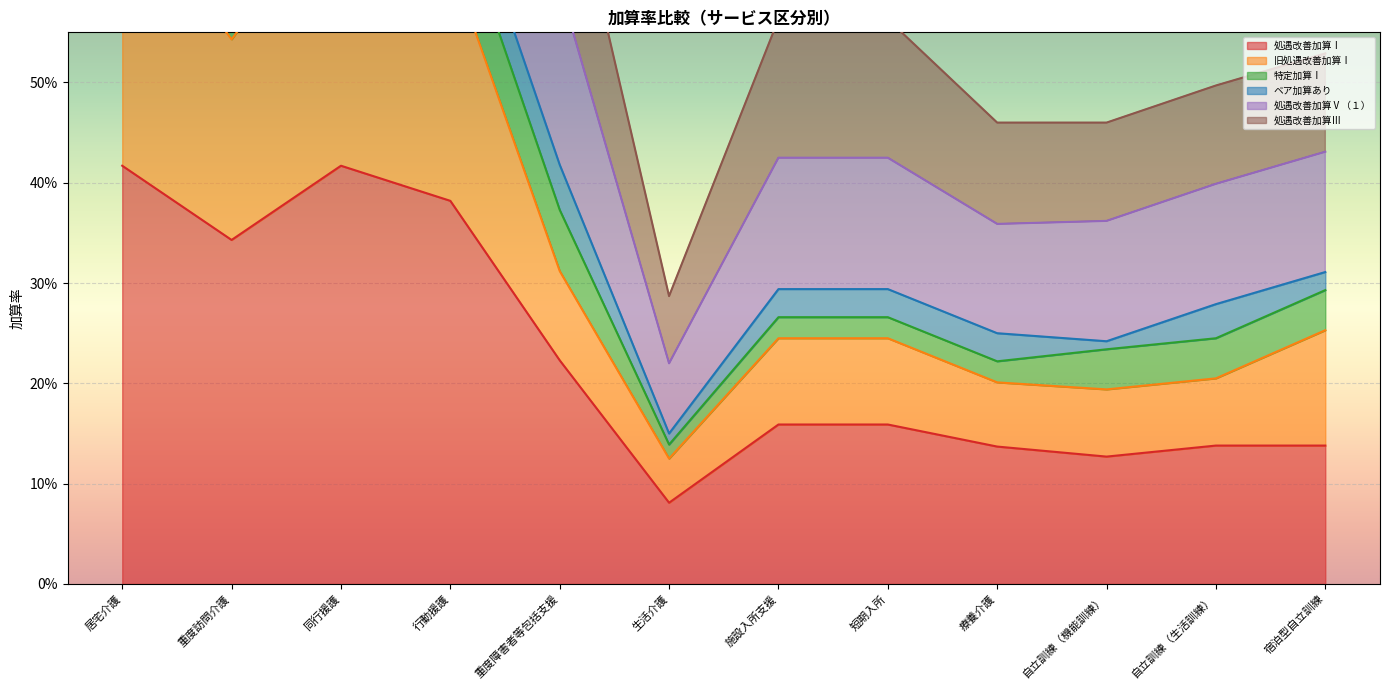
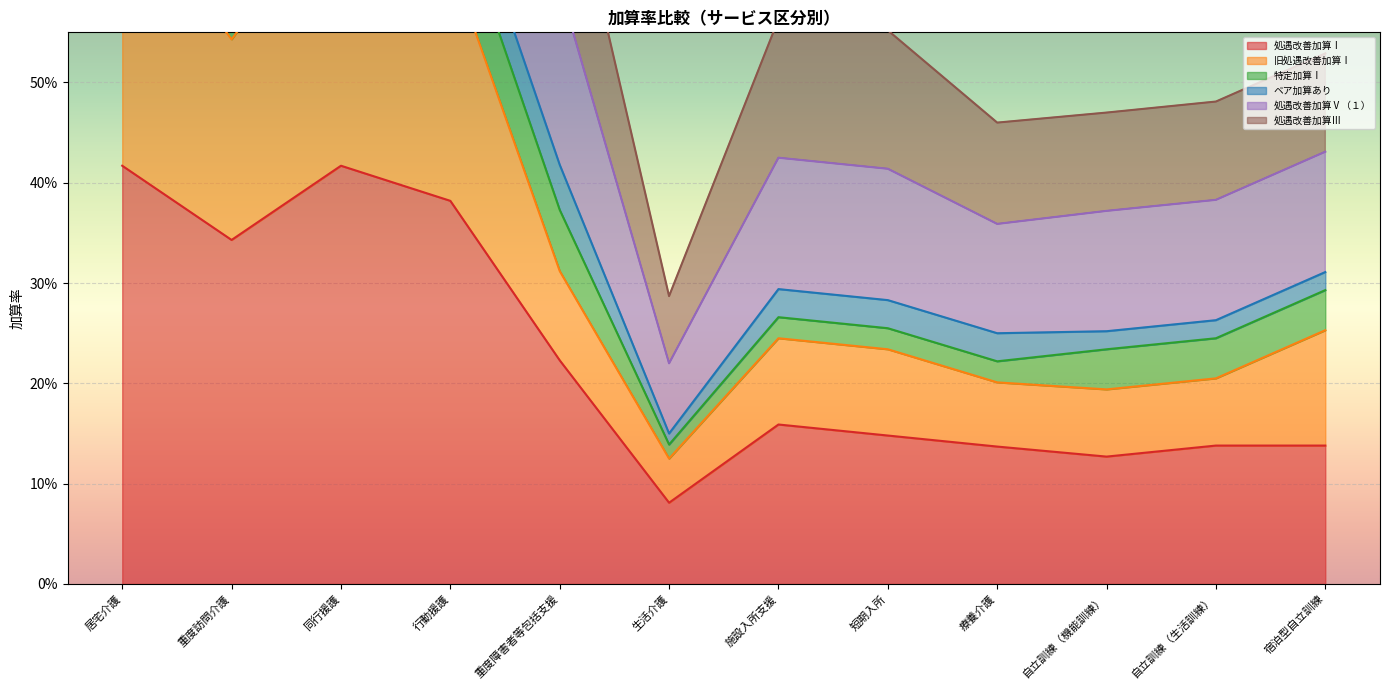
処遇改善加算Ⅰ, 短期入所: 15.9% -> 14.8%
ベア加算あり, 自立訓練（機能訓練）: 0.8% -> 1.8%
ベア加算あり, 自立訓練（生活訓練）: 3.4% -> 1.8%
